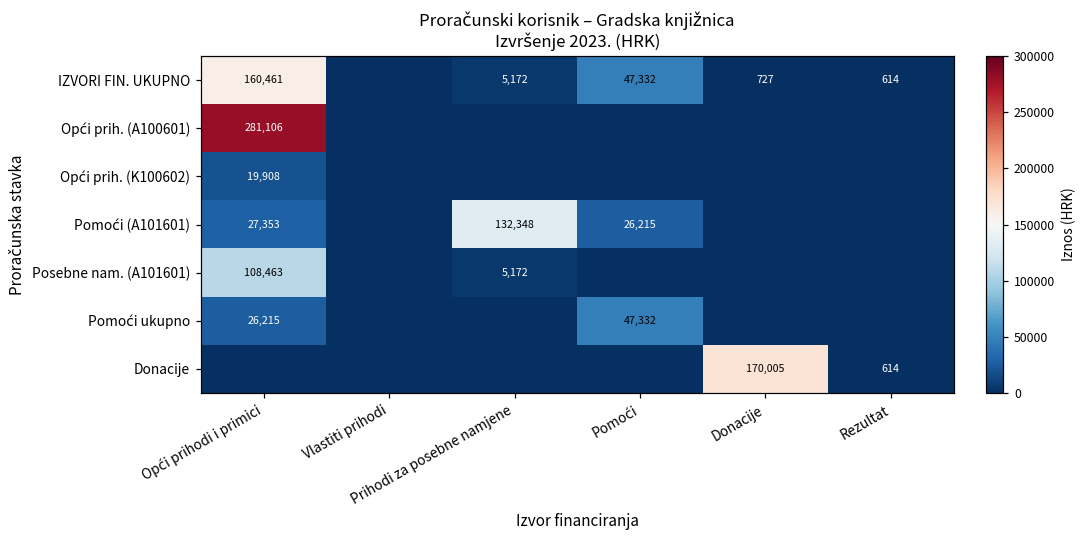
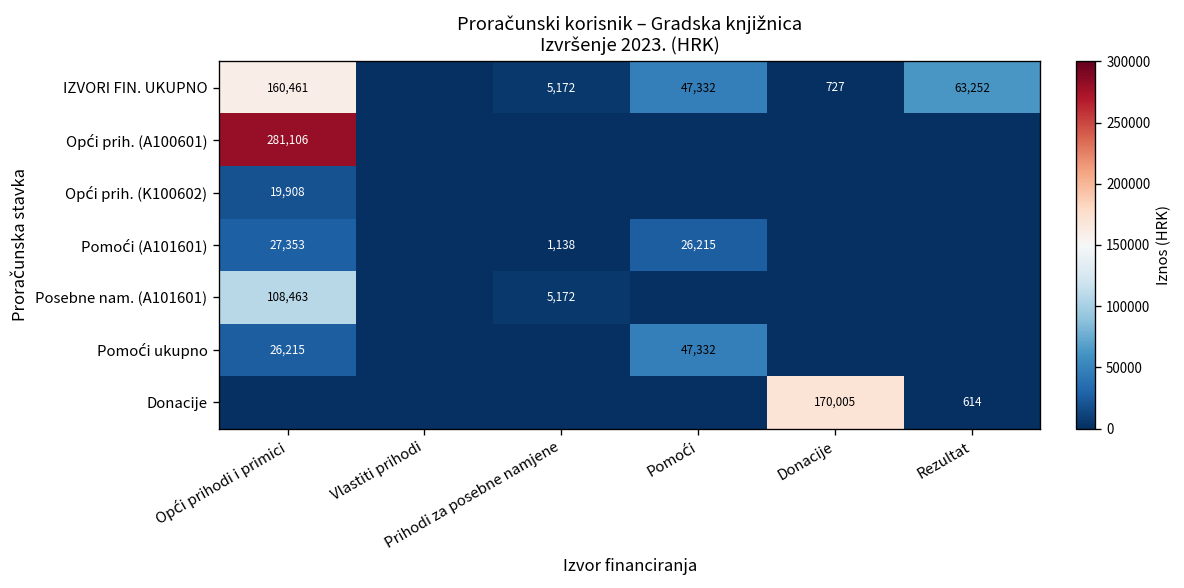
IZVORI FIN. UKUPNO, Rezultat: 614 -> 63,252
Pomoći (A101601), Prihodi za posebne namjene: 132,348 -> 1,138
